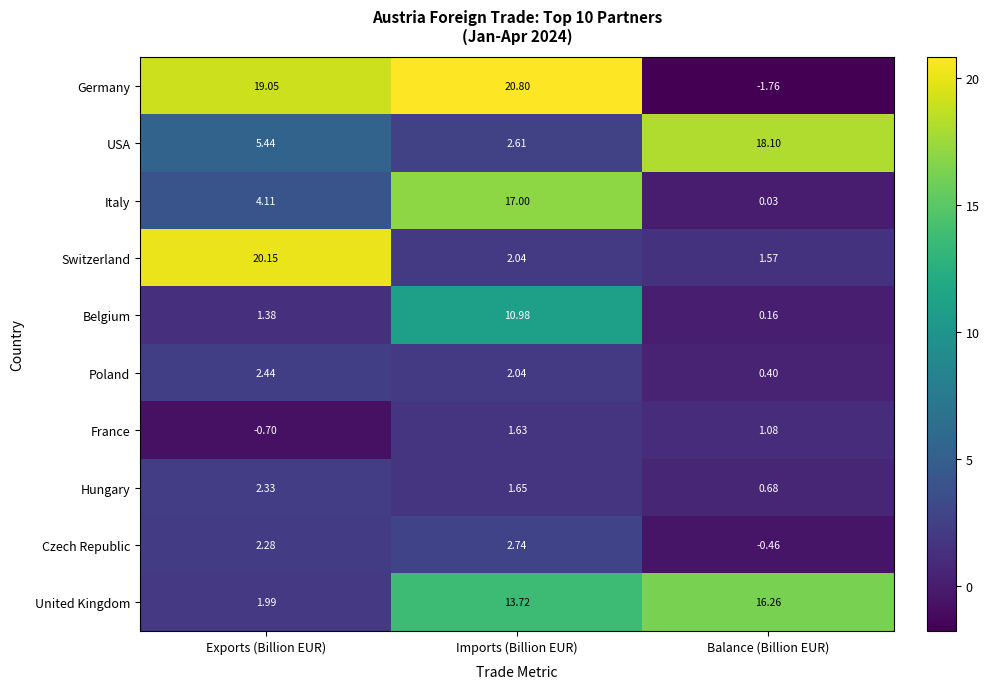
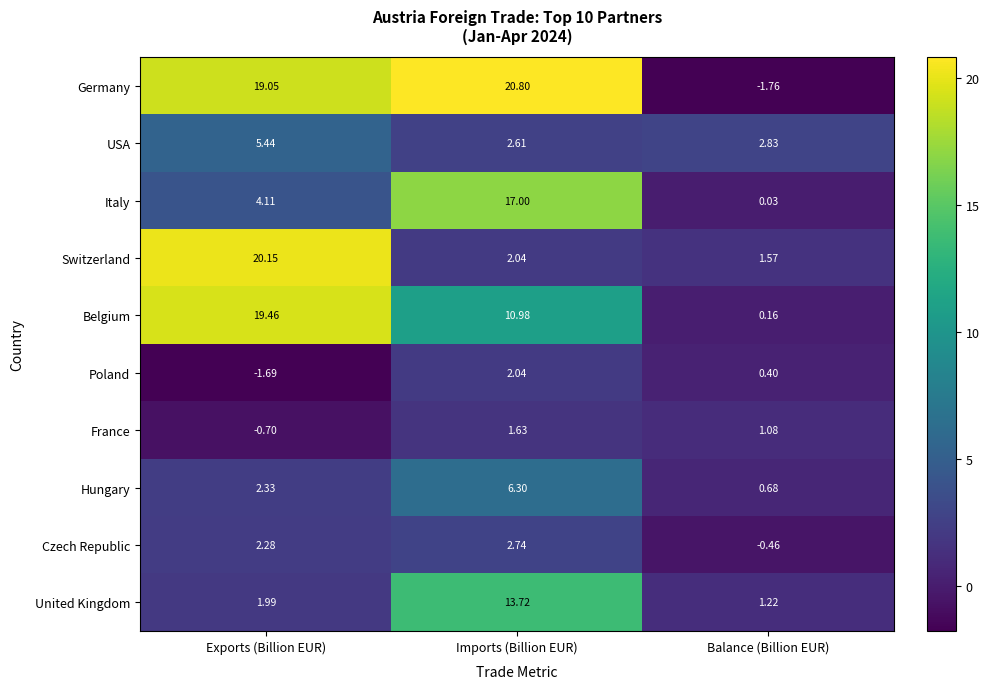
USA, Balance (Billion EUR): 18.10 -> 2.83
Belgium, Exports (Billion EUR): 1.38 -> 19.46
Poland, Exports (Billion EUR): 2.44 -> -1.69
Hungary, Imports (Billion EUR): 1.65 -> 6.30
United Kingdom, Balance (Billion EUR): 16.26 -> 1.22
